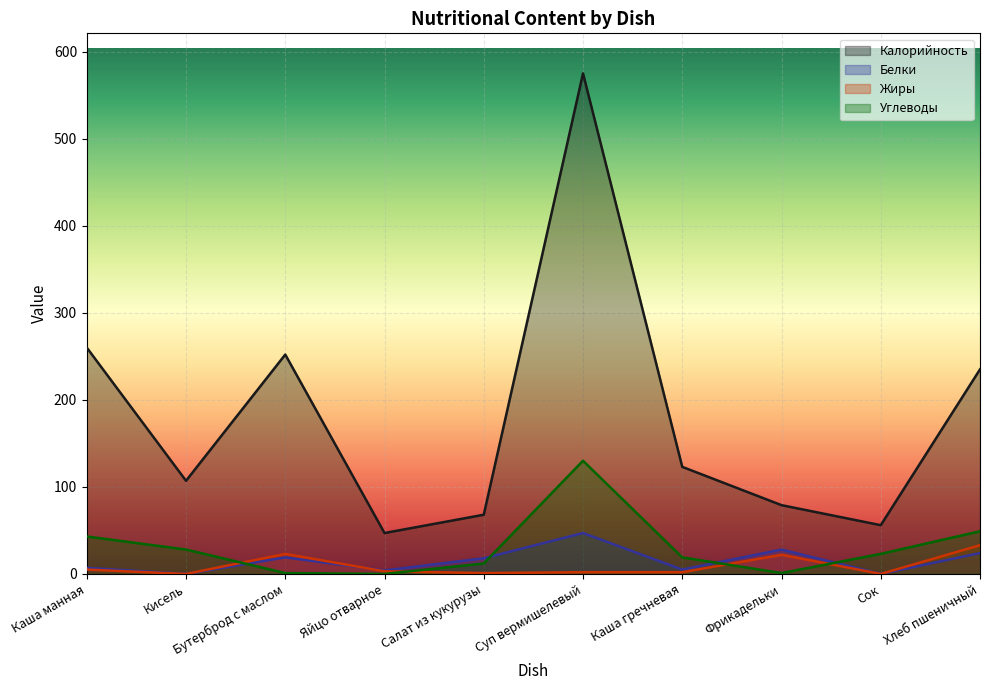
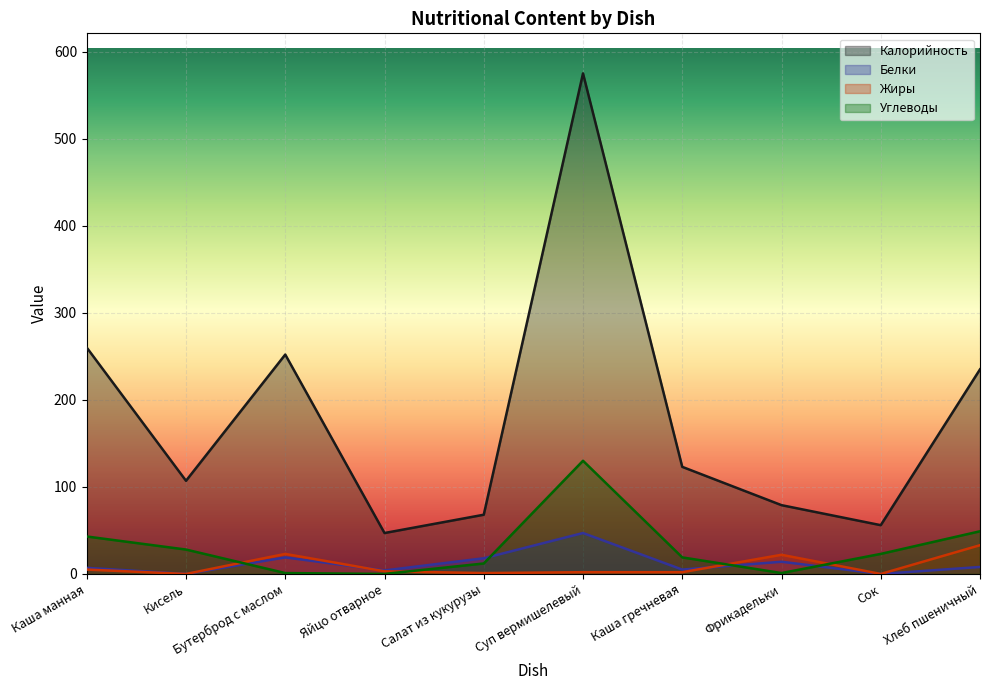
Белки, Фрикадельки: 30 -> 10
Белки, Хлеб пшеничный: 20 -> 10
